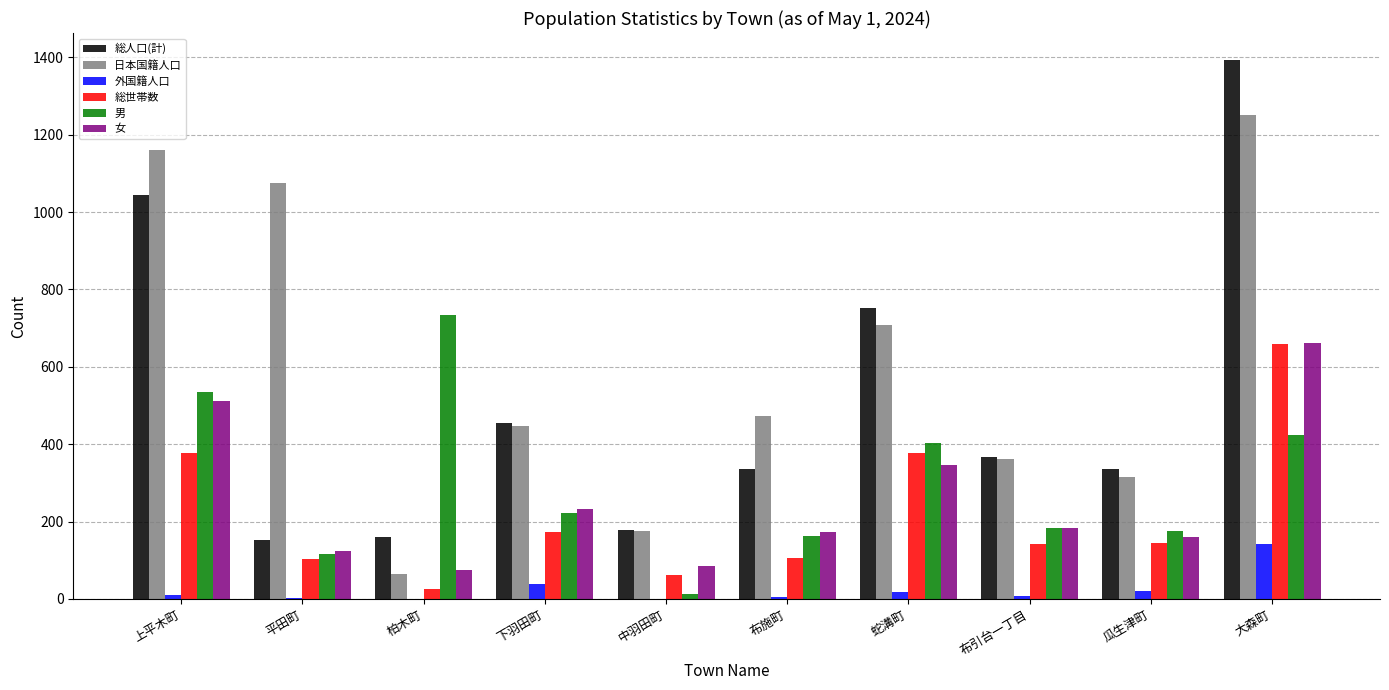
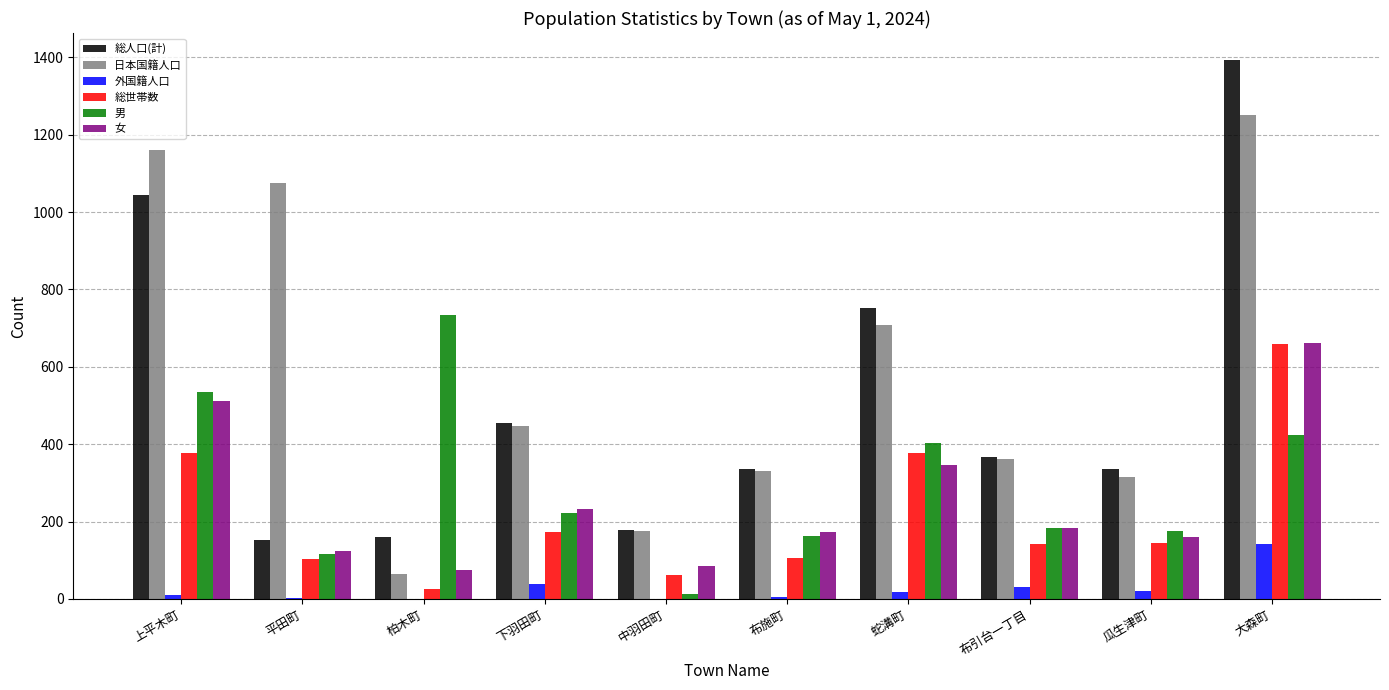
日本国籍人口, 布施町: 470 -> 330
外国籍人口, 布引台一丁目: 10 -> 30
